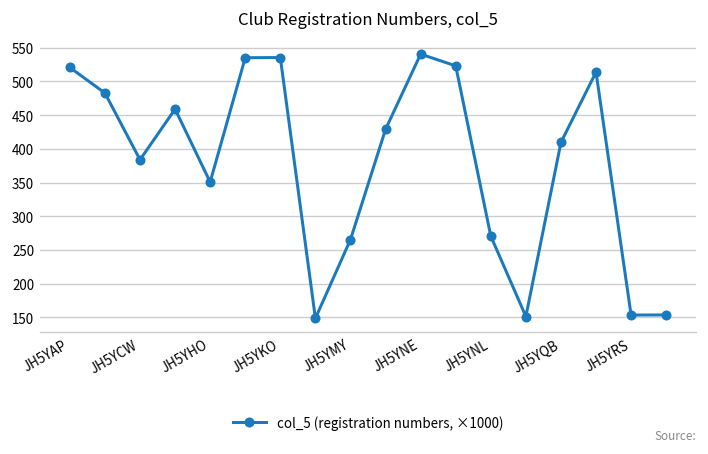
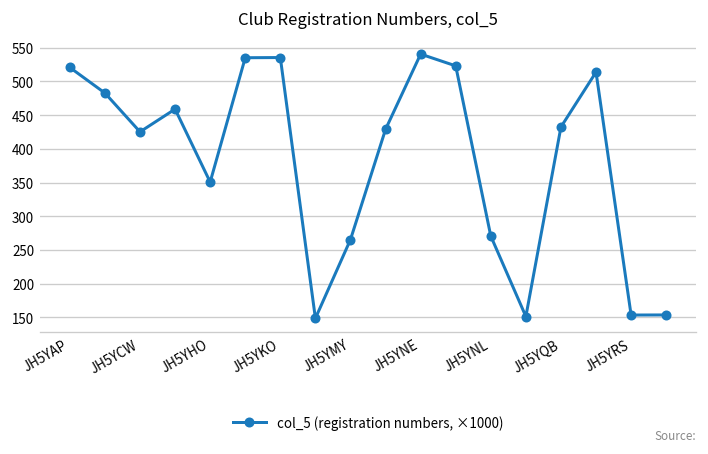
JH5YCW: 380 -> 430
JH5YQB: 410 -> 430
